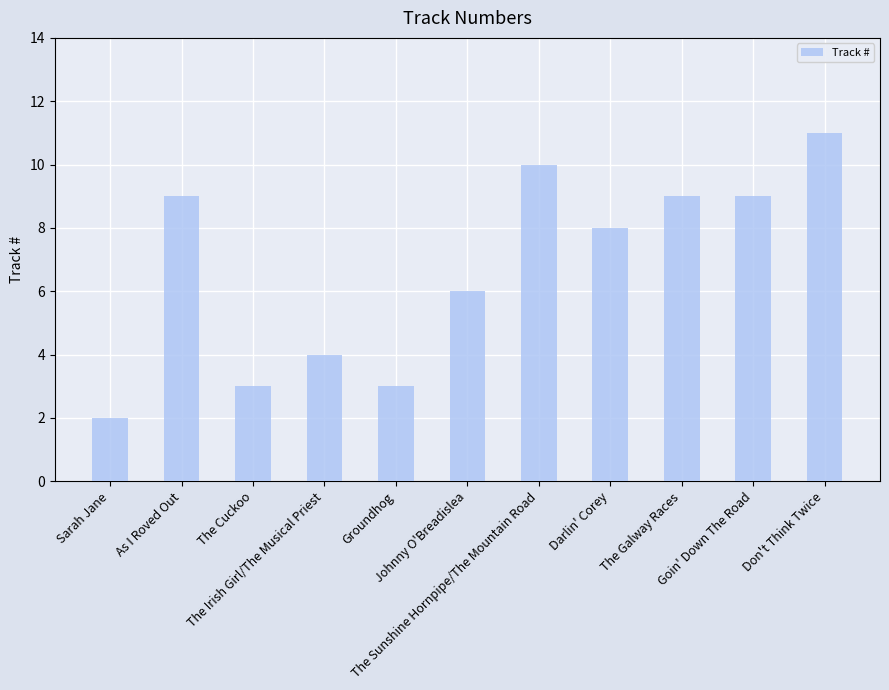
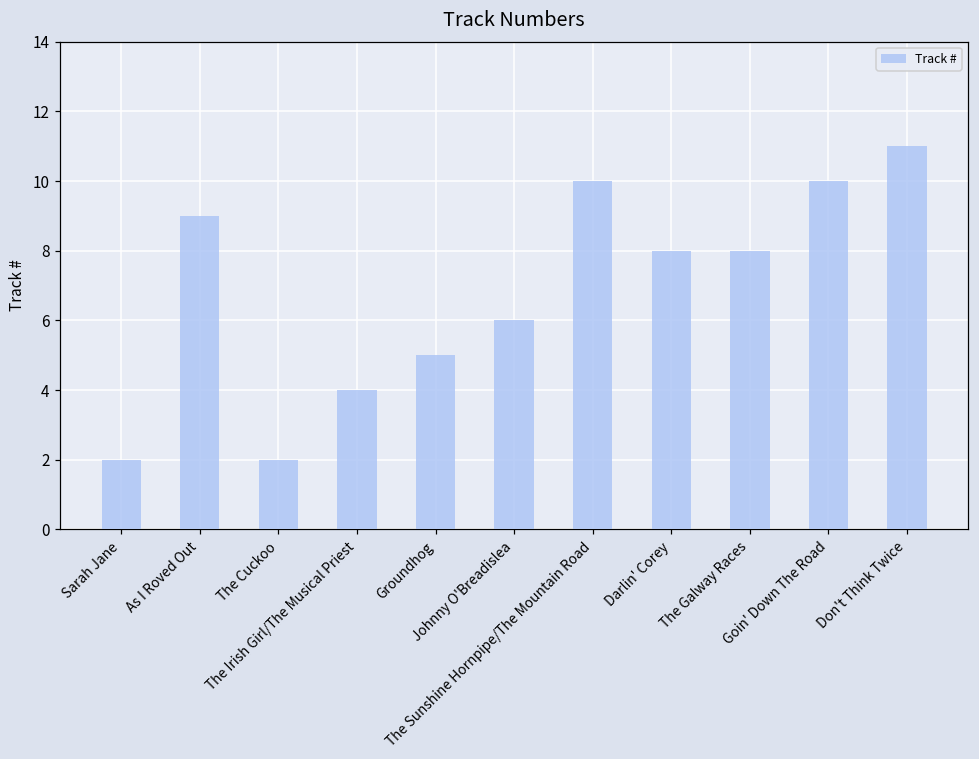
The Cuckoo: 3 -> 2
Groundhog: 3 -> 5
The Galway Races: 9 -> 8
Goin' Down The Road: 9 -> 10
